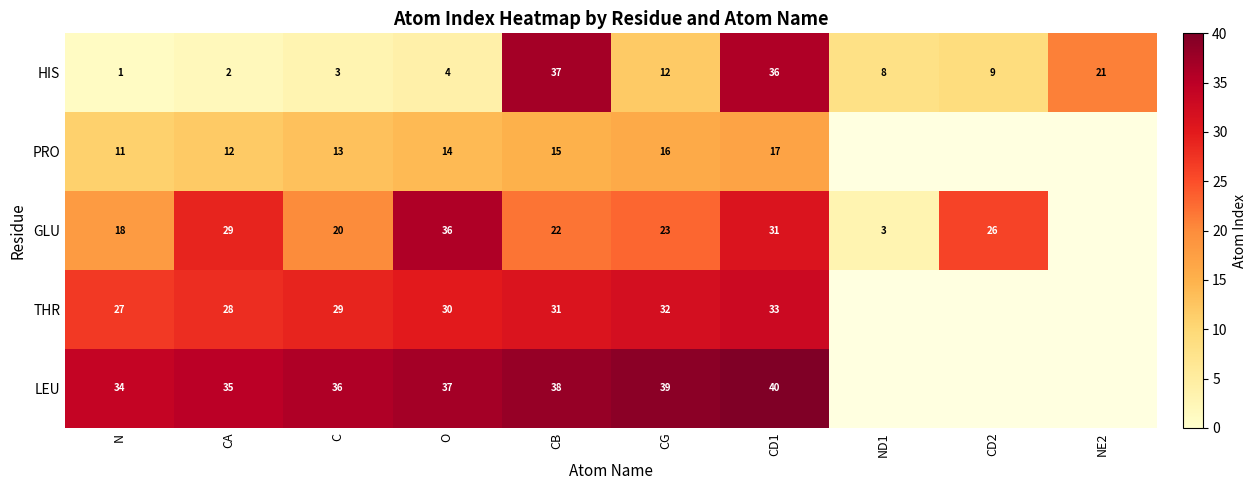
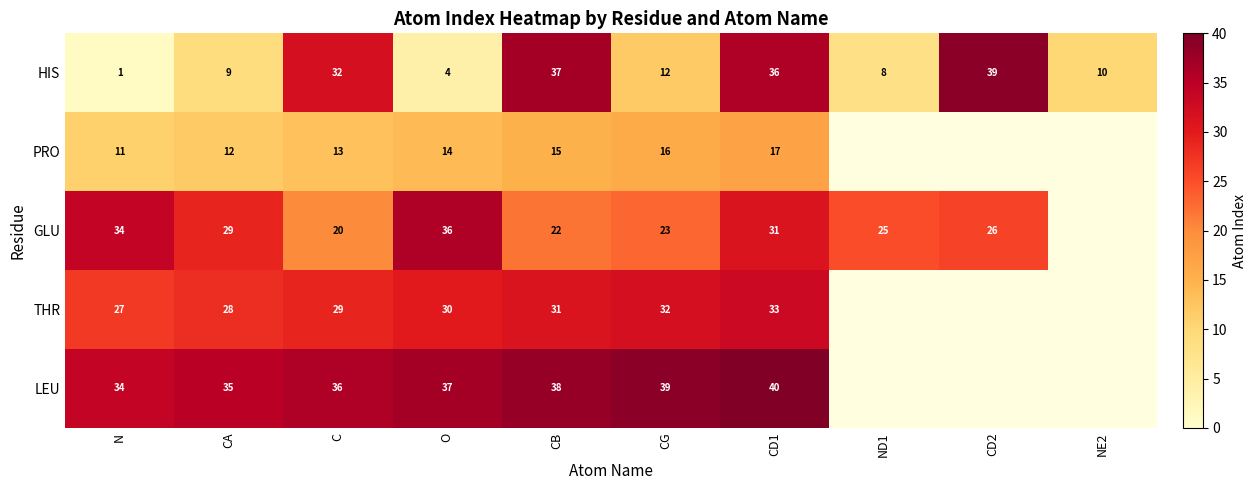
HIS, CA: 2 -> 9
HIS, C: 3 -> 32
HIS, CD2: 9 -> 39
HIS, NE2: 21 -> 10
GLU, N: 18 -> 34
GLU, ND1: 3 -> 25
